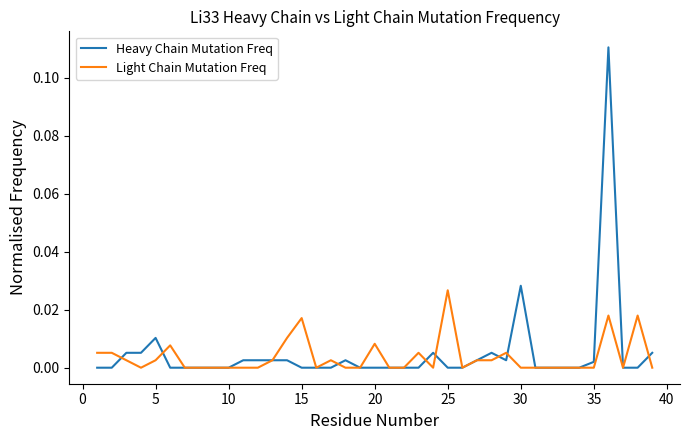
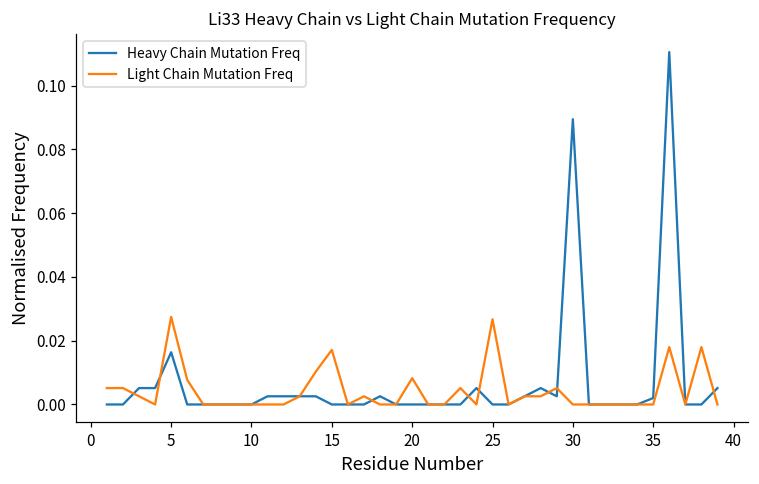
Heavy Chain Mutation Freq, 5: 0.010 -> 0.016
Light Chain Mutation Freq, 5: 0.003 -> 0.027
Heavy Chain Mutation Freq, 30: 0.028 -> 0.089
